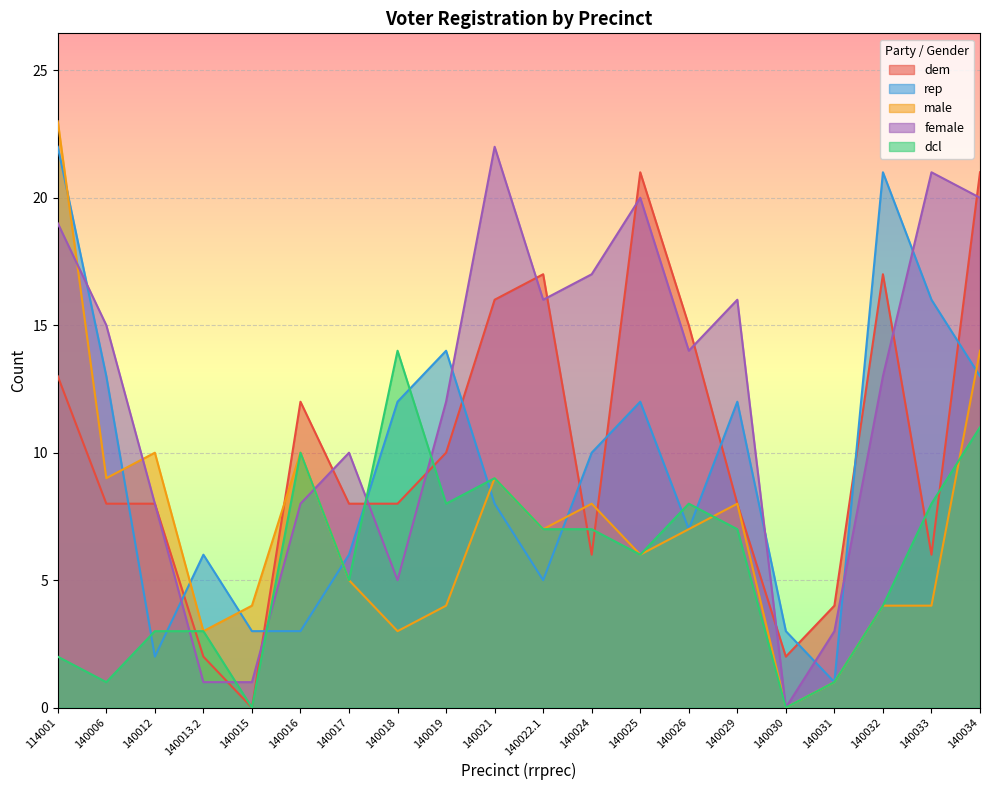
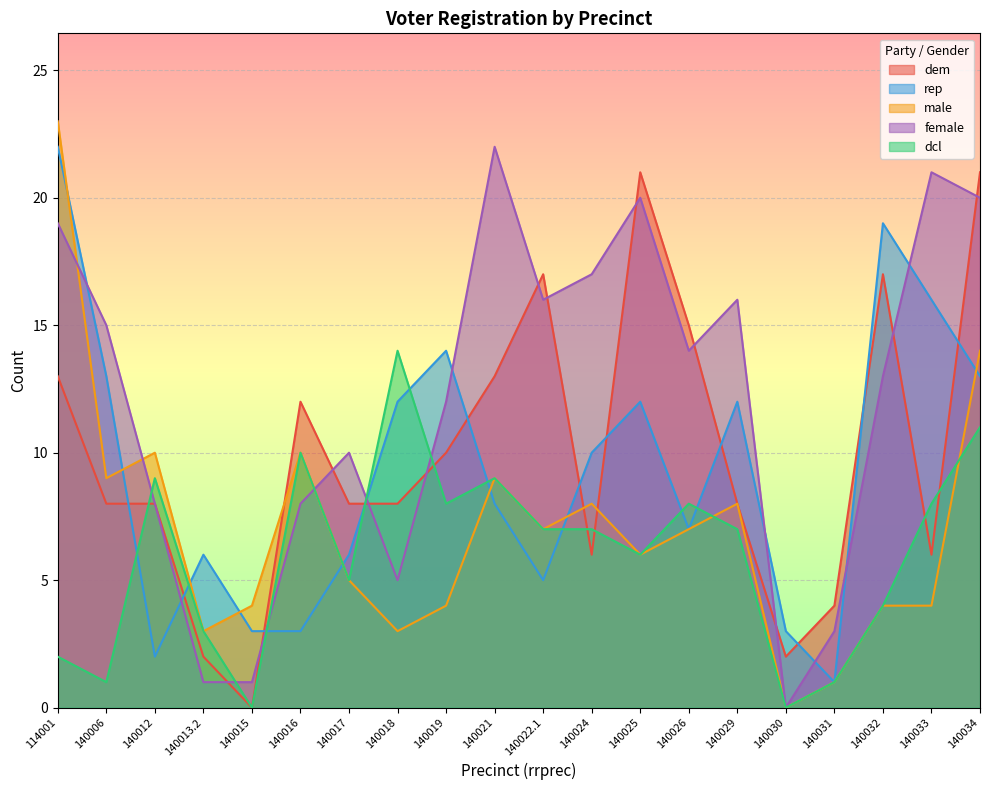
dcl, 140012: 3 -> 9
dem, 140021: 16 -> 13
rep, 140032: 21 -> 19
